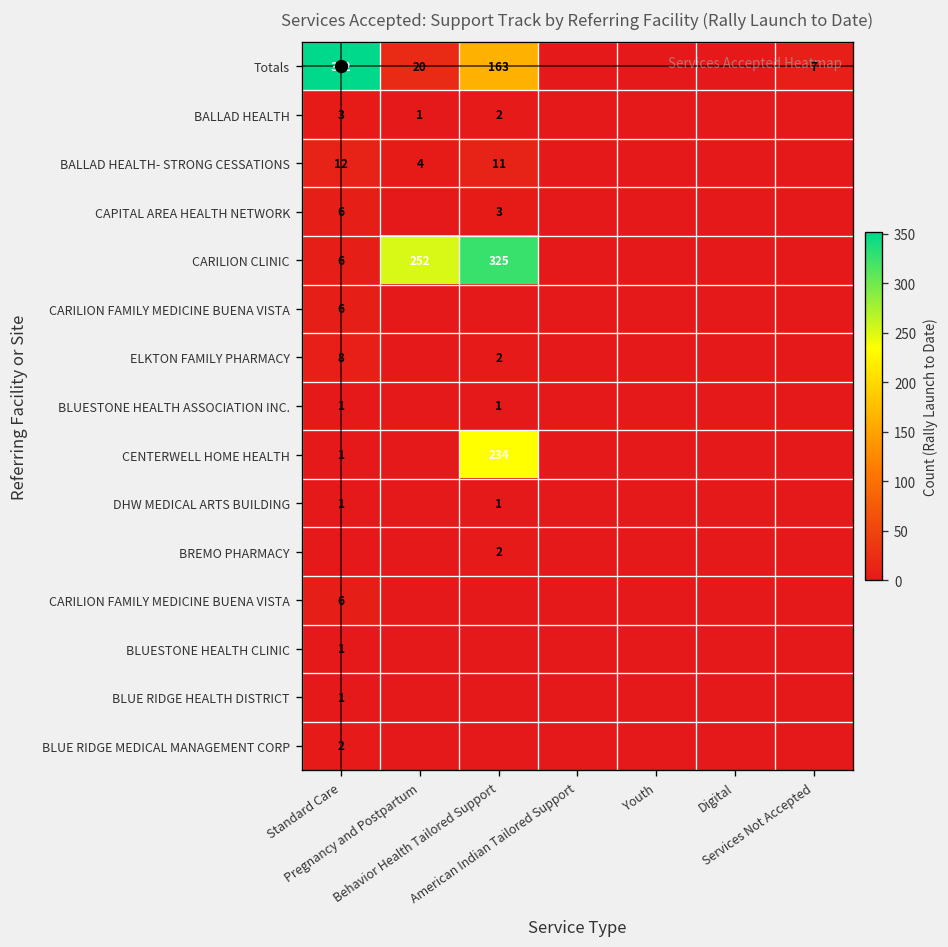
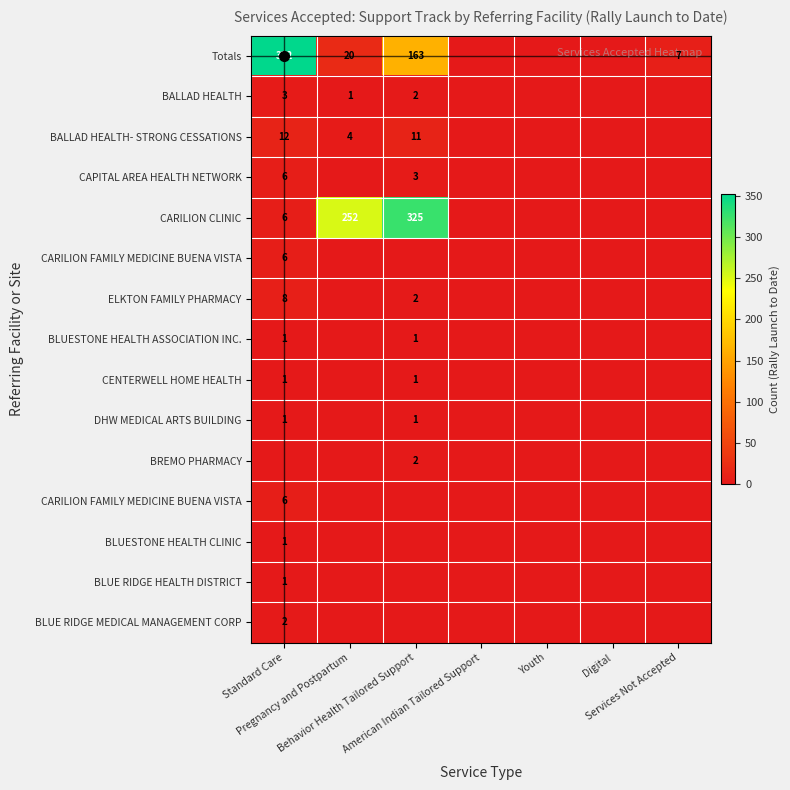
CENTERWELL HOME HEALTH, Behavior Health Tailored Support: 234 -> 1
